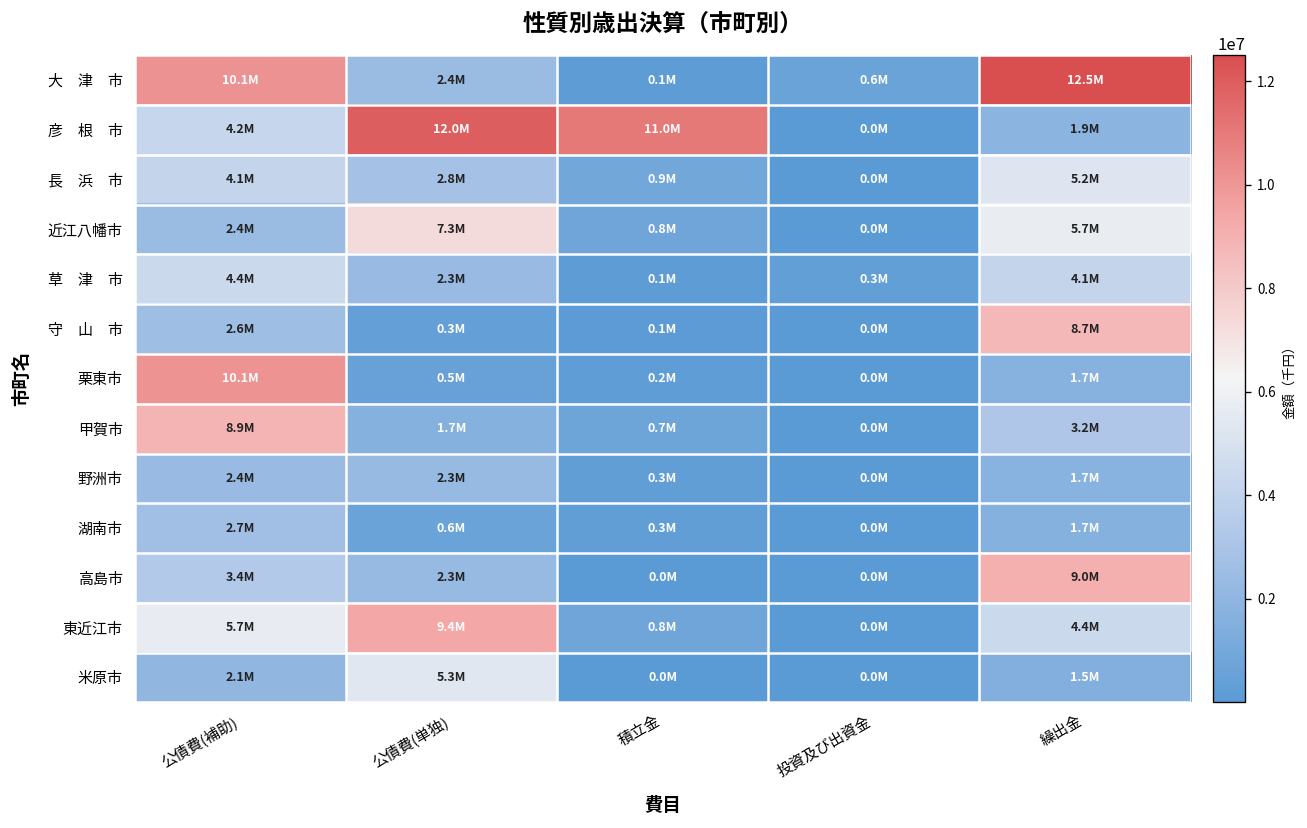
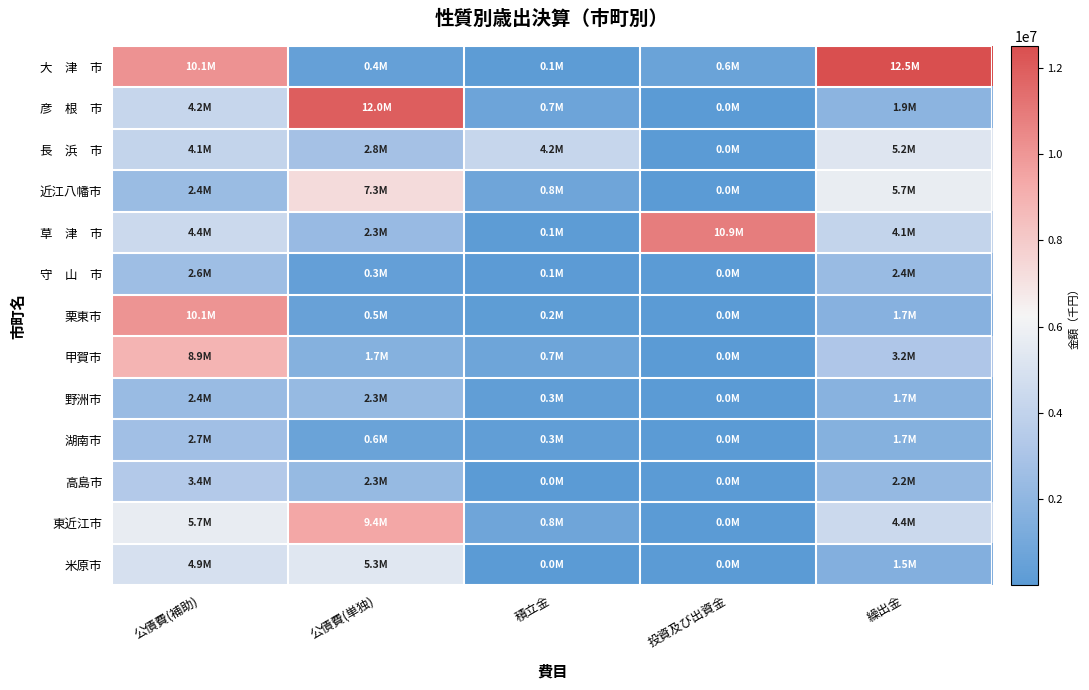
大 津 市, 公債費(単独): 2.4M -> 0.4M
彦 根 市, 積立金: 11.0M -> 0.7M
長 浜 市, 積立金: 0.9M -> 4.2M
草 津 市, 投資及び出資金: 0.3M -> 10.9M
守 山 市, 繰出金: 8.7M -> 2.4M
高島市, 繰出金: 9.0M -> 2.2M
米原市, 公債費(補助): 2.1M -> 4.9M
